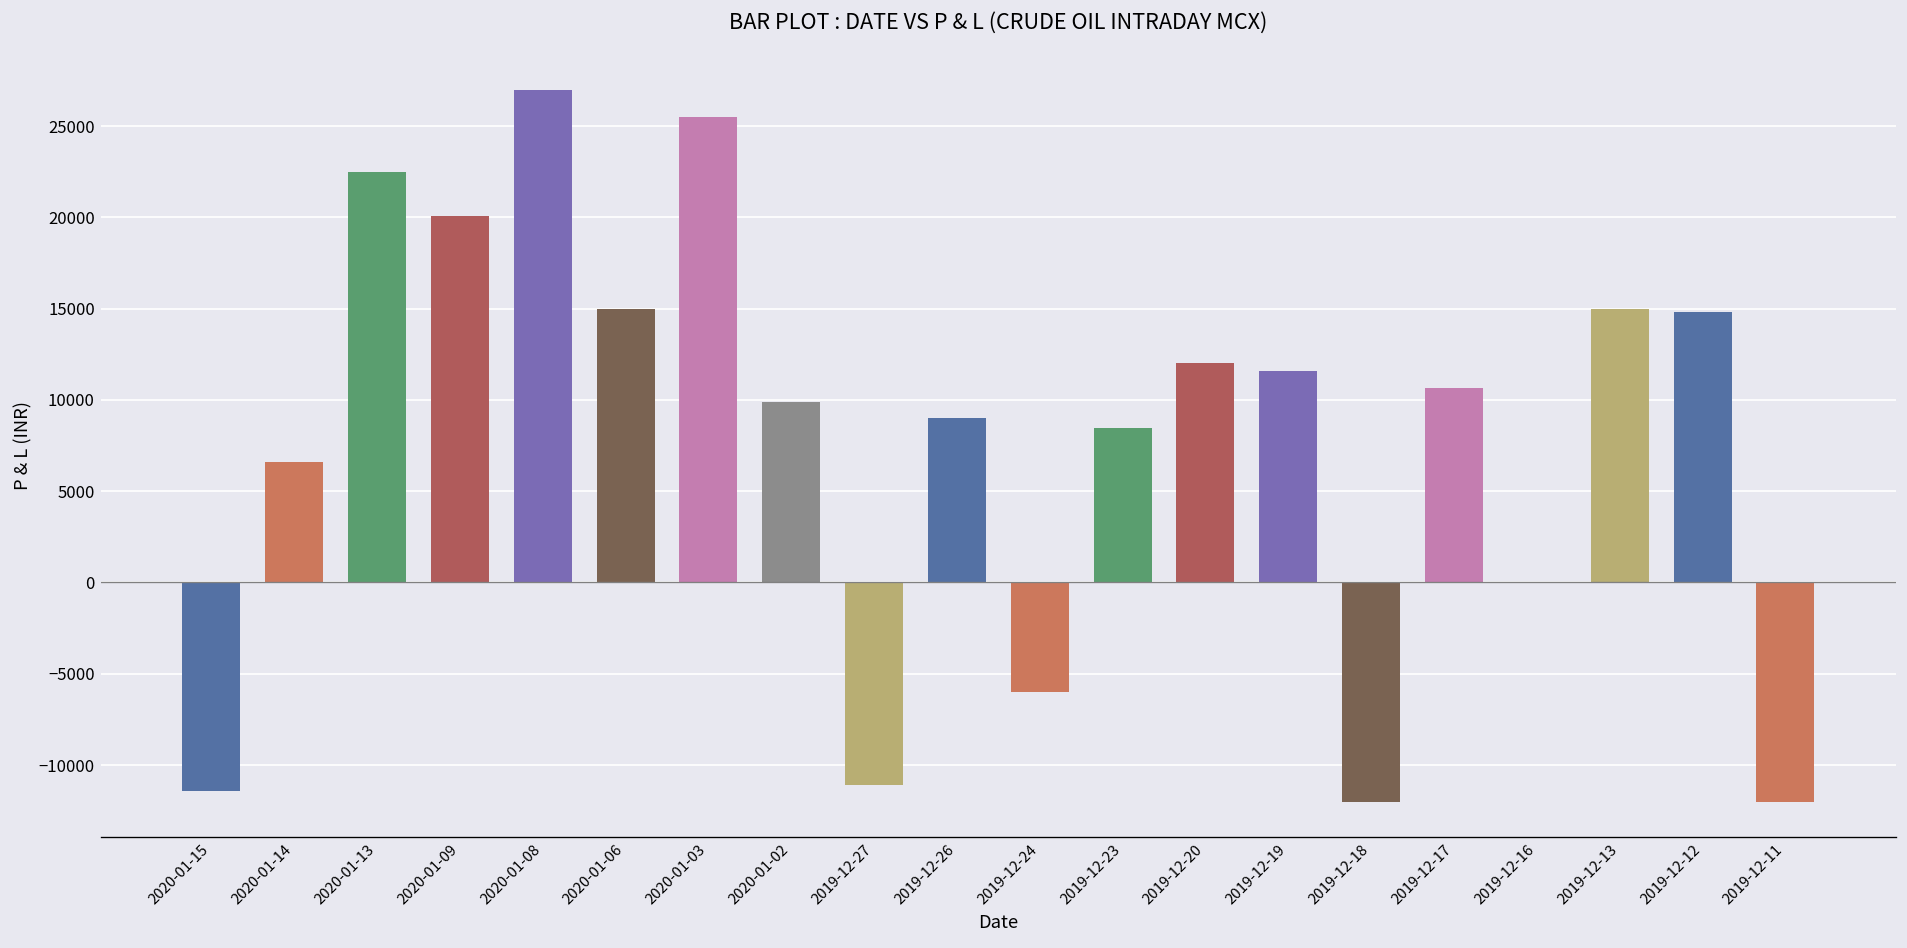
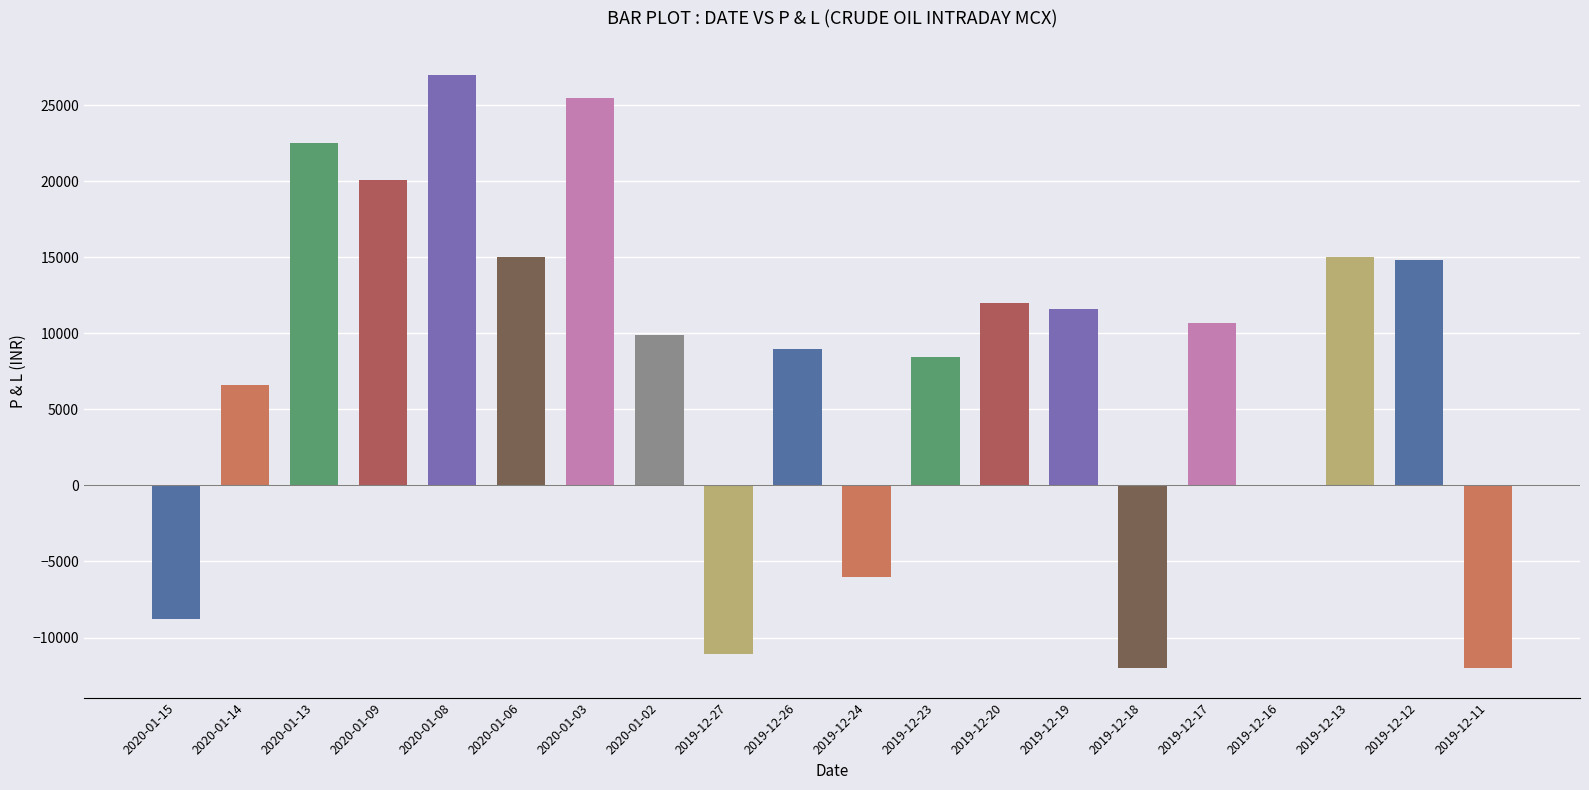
2020-01-15: -11400 -> -8800
